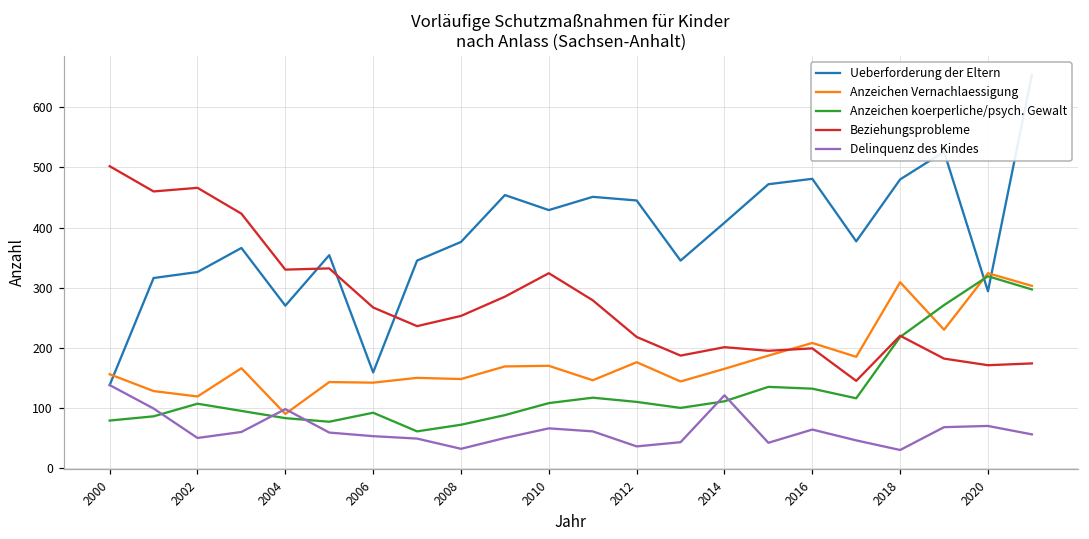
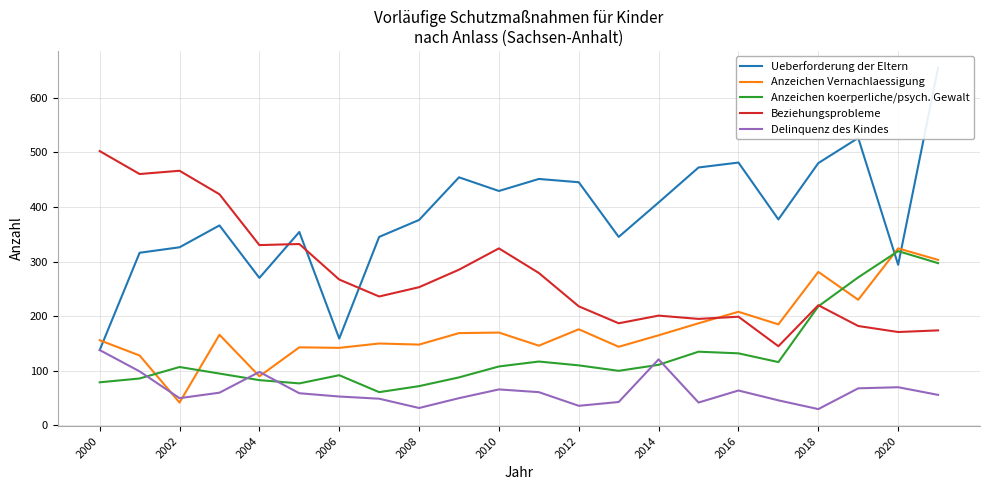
Anzeichen Vernachlaessigung, 2002: 120 -> 40
Anzeichen Vernachlaessigung, 2018: 310 -> 280
